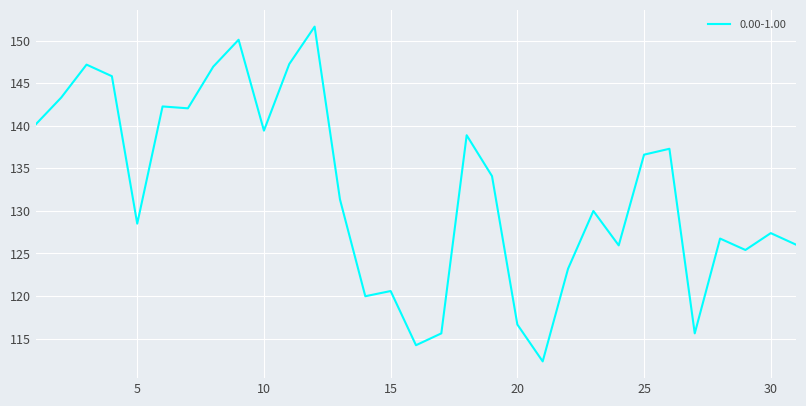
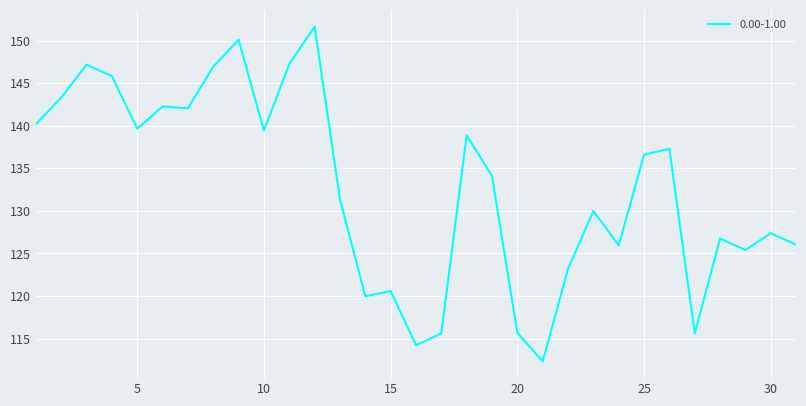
5: 129 -> 140
20: 117 -> 116
